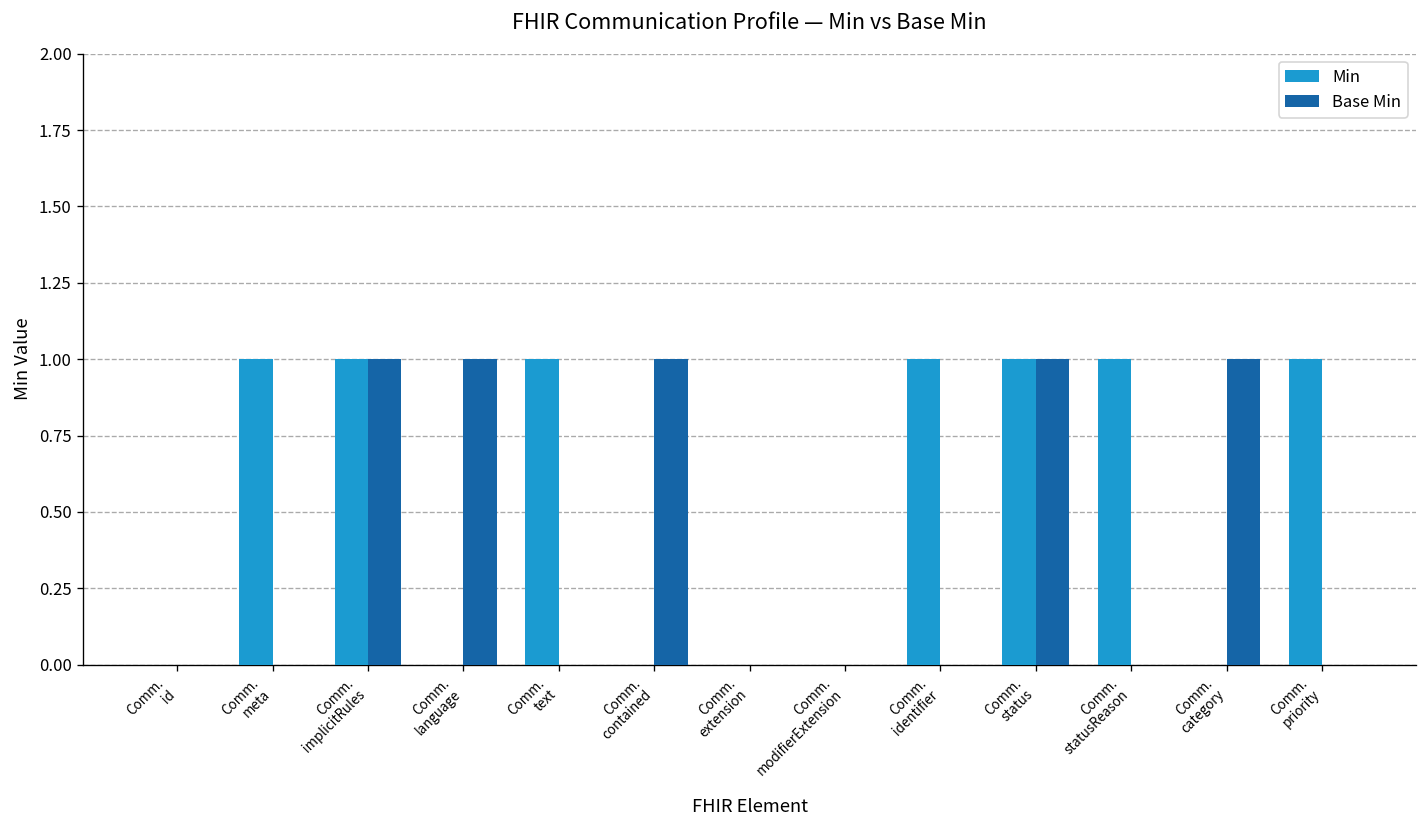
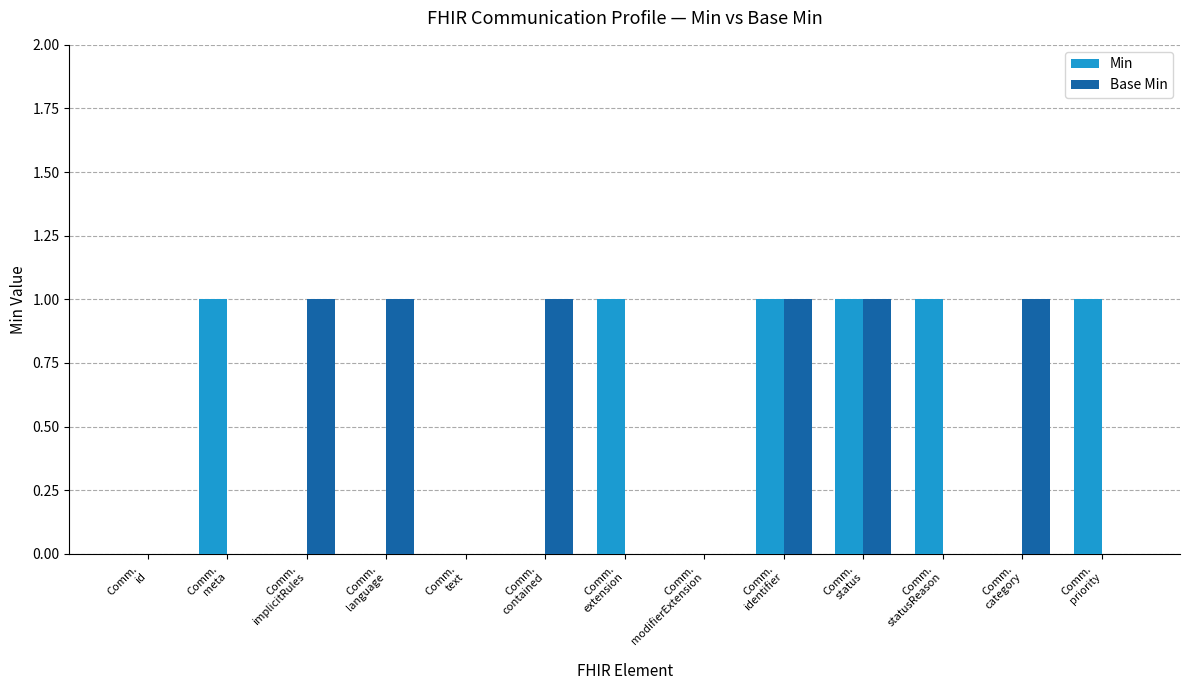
Min, Comm. implicitRules: 1 -> 0
Min, Comm. text: 1 -> 0
Min, Comm. extension: 0 -> 1
Base Min, Comm. identifier: 0 -> 1
